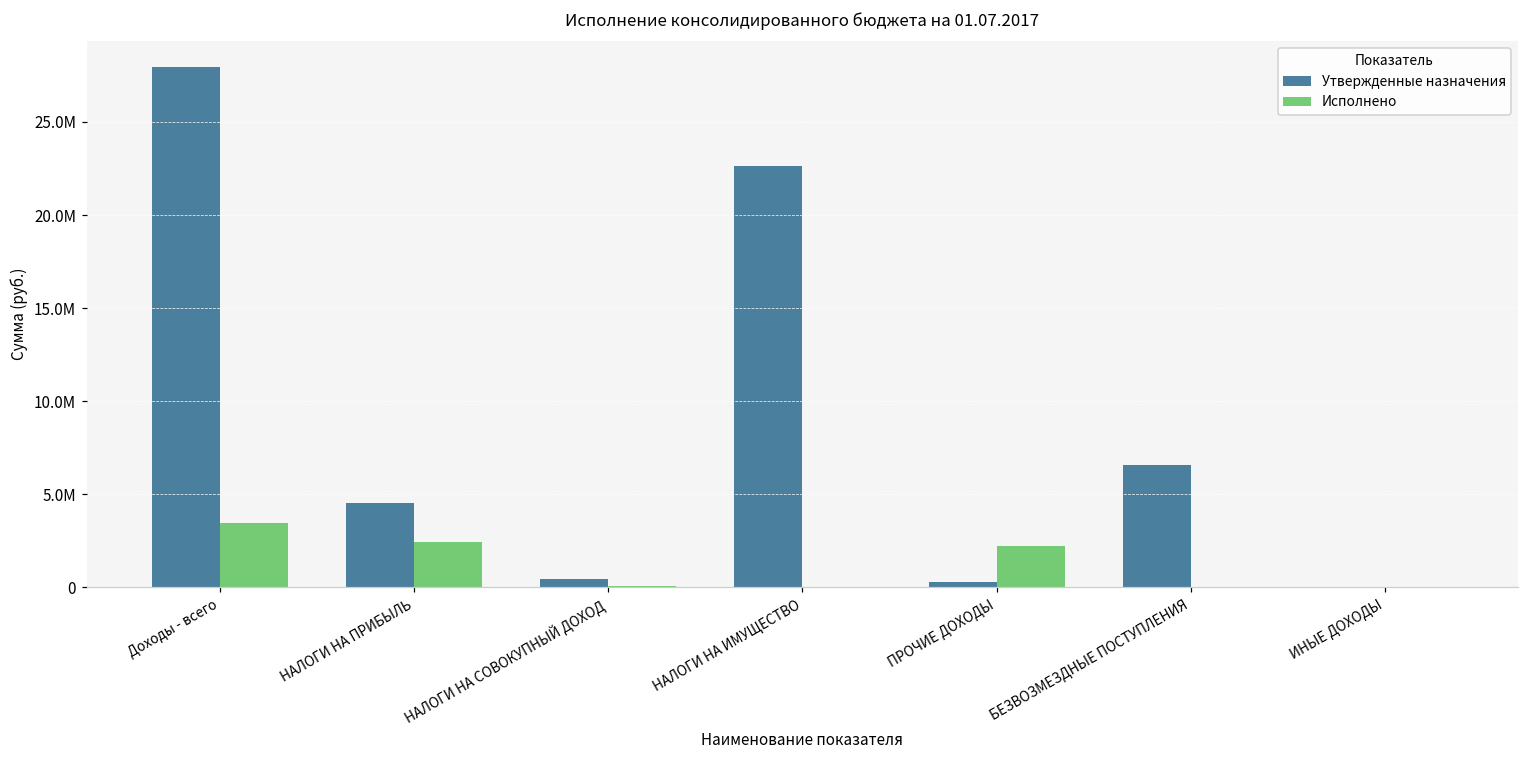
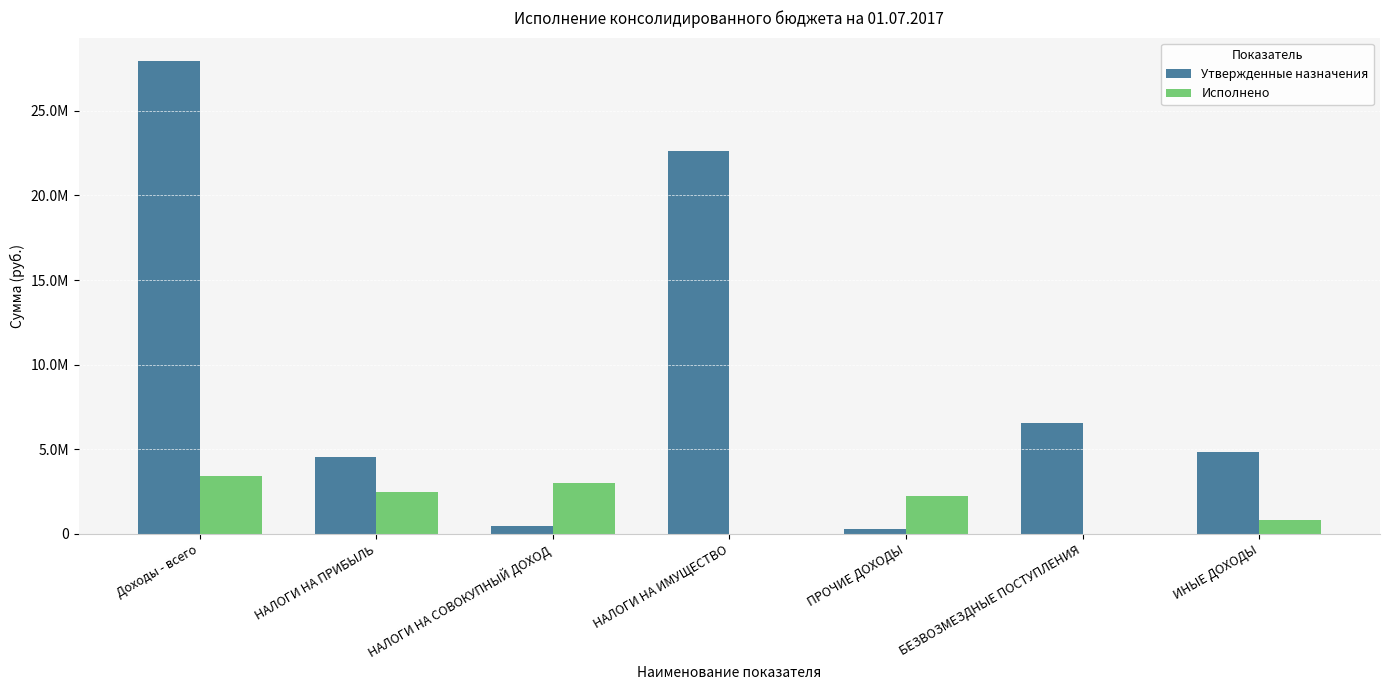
Исполнено, НАЛОГИ НА СОВОКУПНЫЙ ДОХОД: 100000 -> 3000000
Утвержденные назначения, ИНЫЕ ДОХОДЫ: 0 -> 4800000
Исполнено, ИНЫЕ ДОХОДЫ: 0 -> 800000
